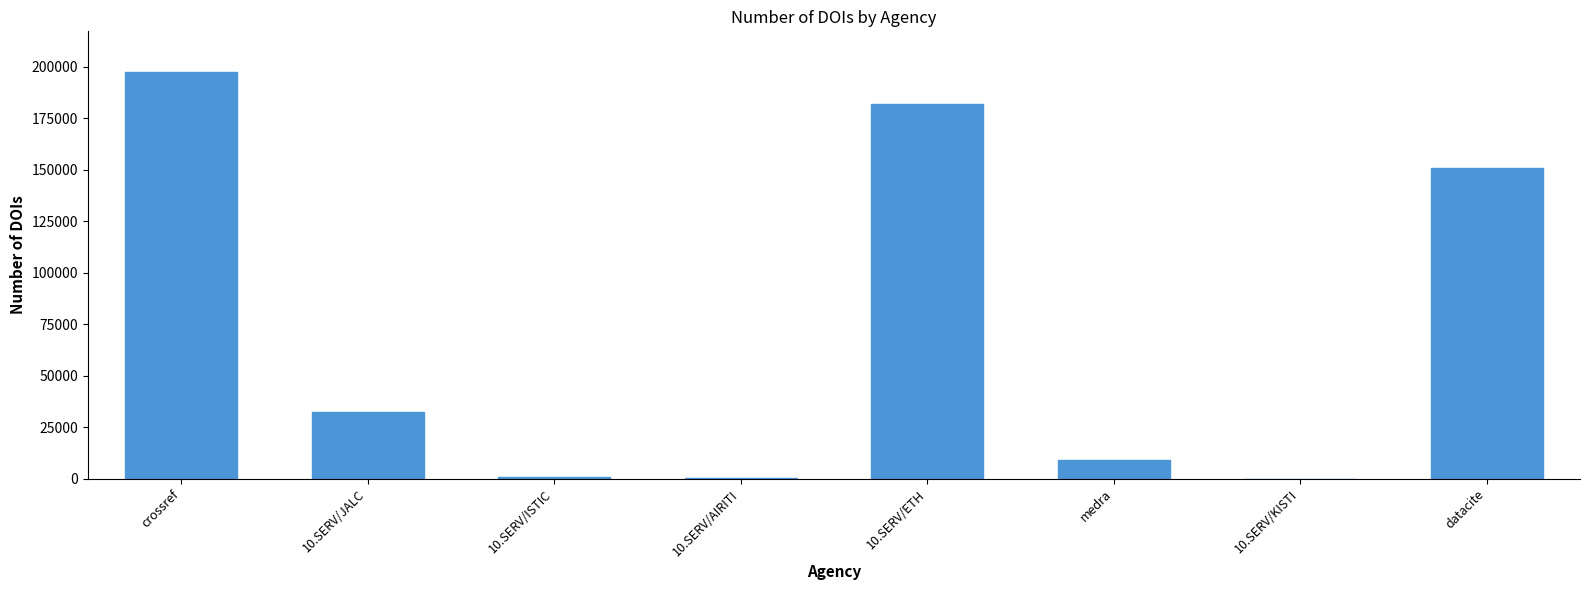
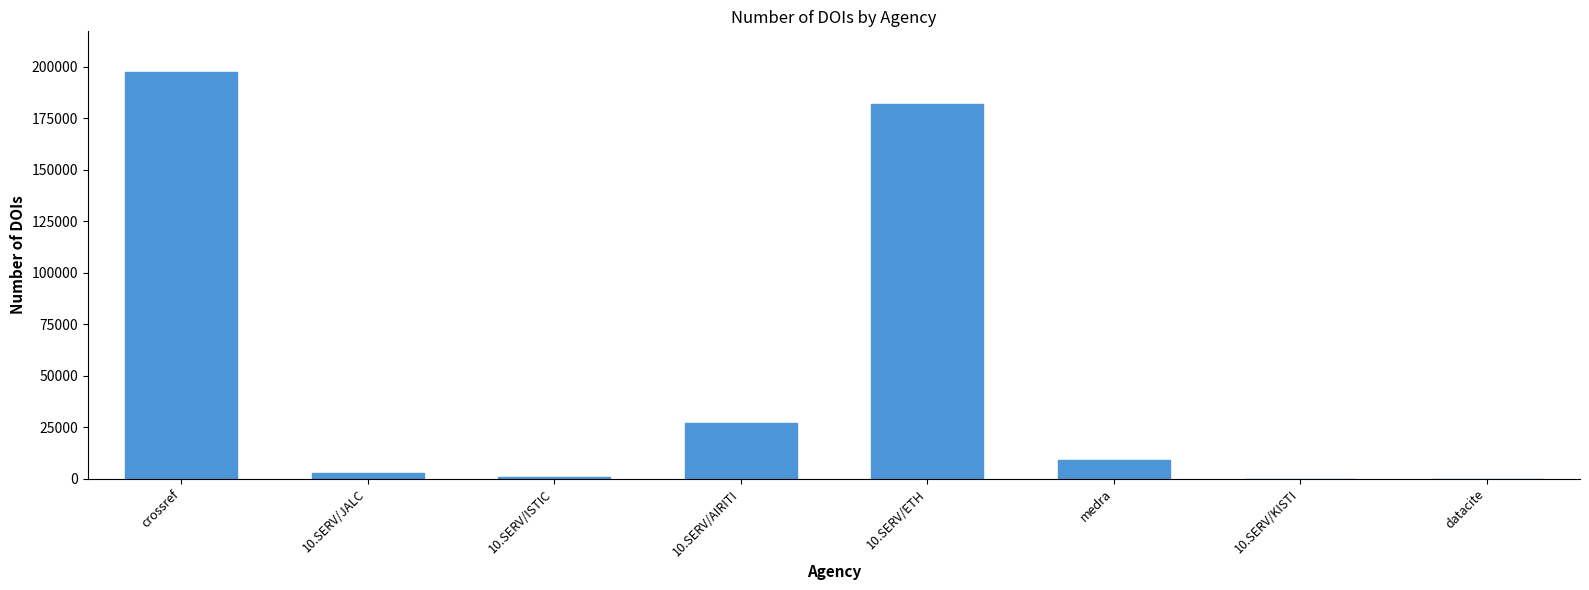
10.SERV/JALC: 32000 -> 3000
10.SERV/AIRITI: 1000 -> 27000
datacite: 151000 -> 0
